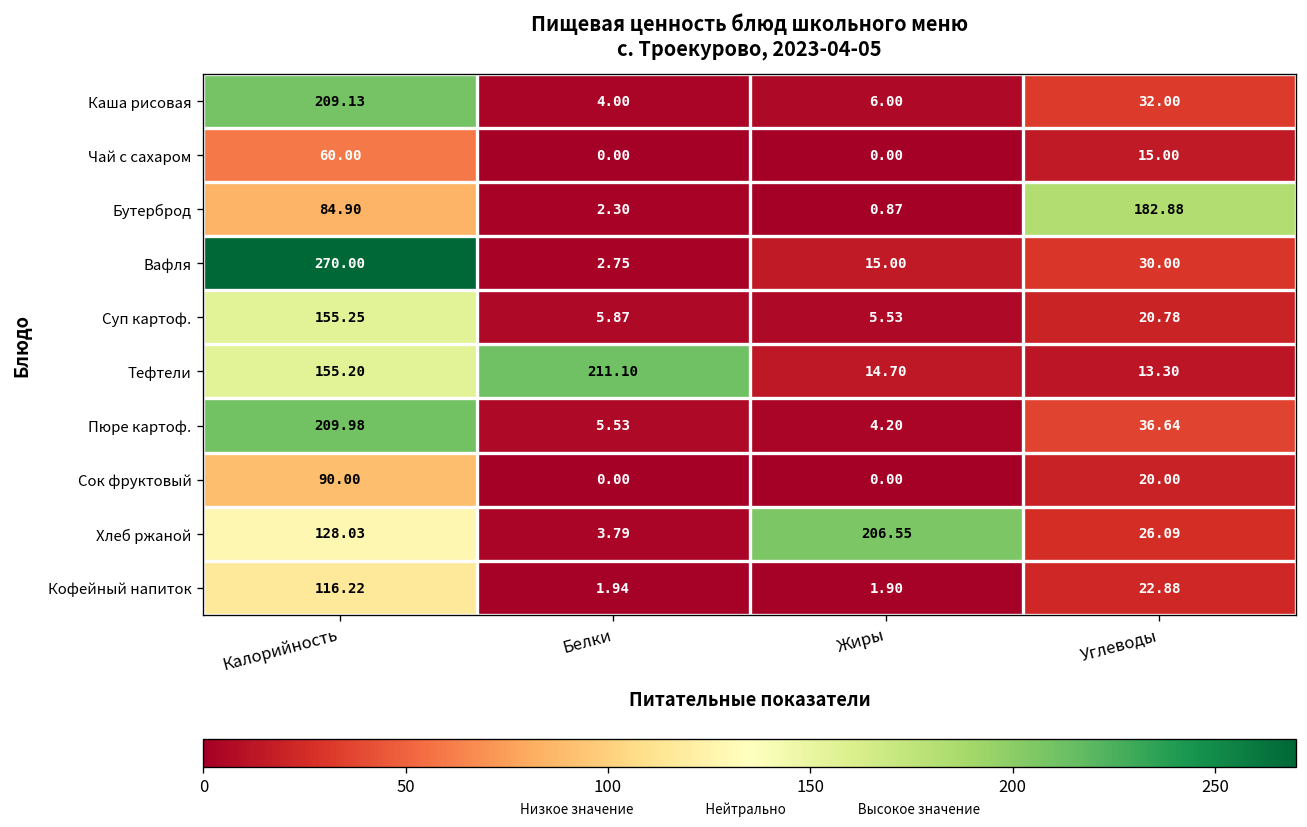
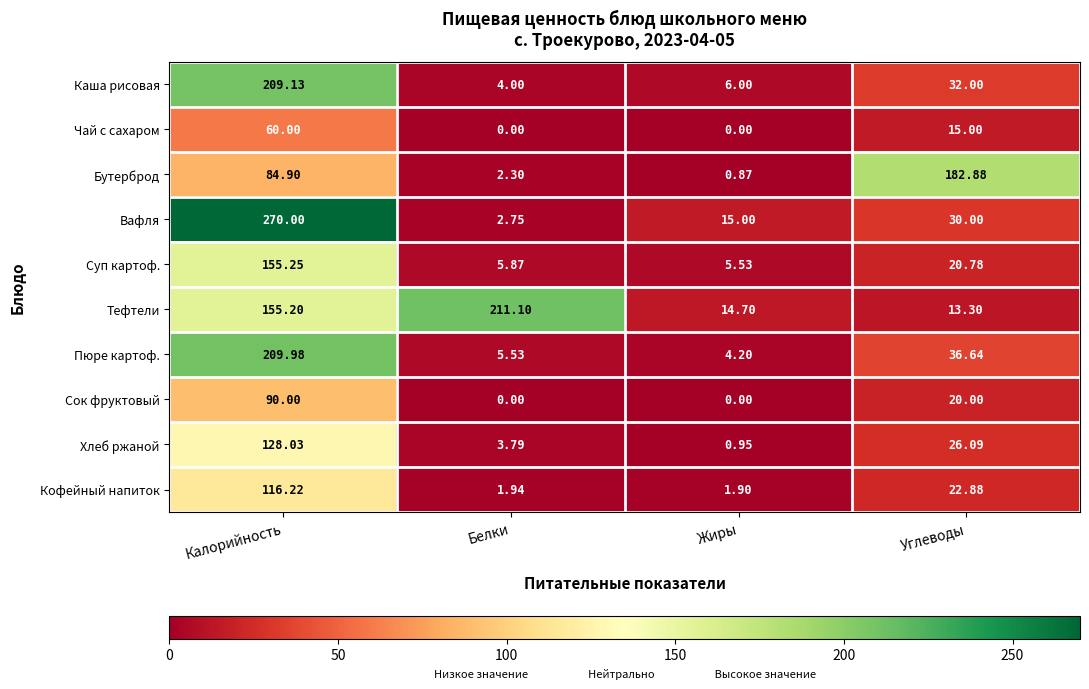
Хлеб ржаной, Жиры: 206.55 -> 0.95
